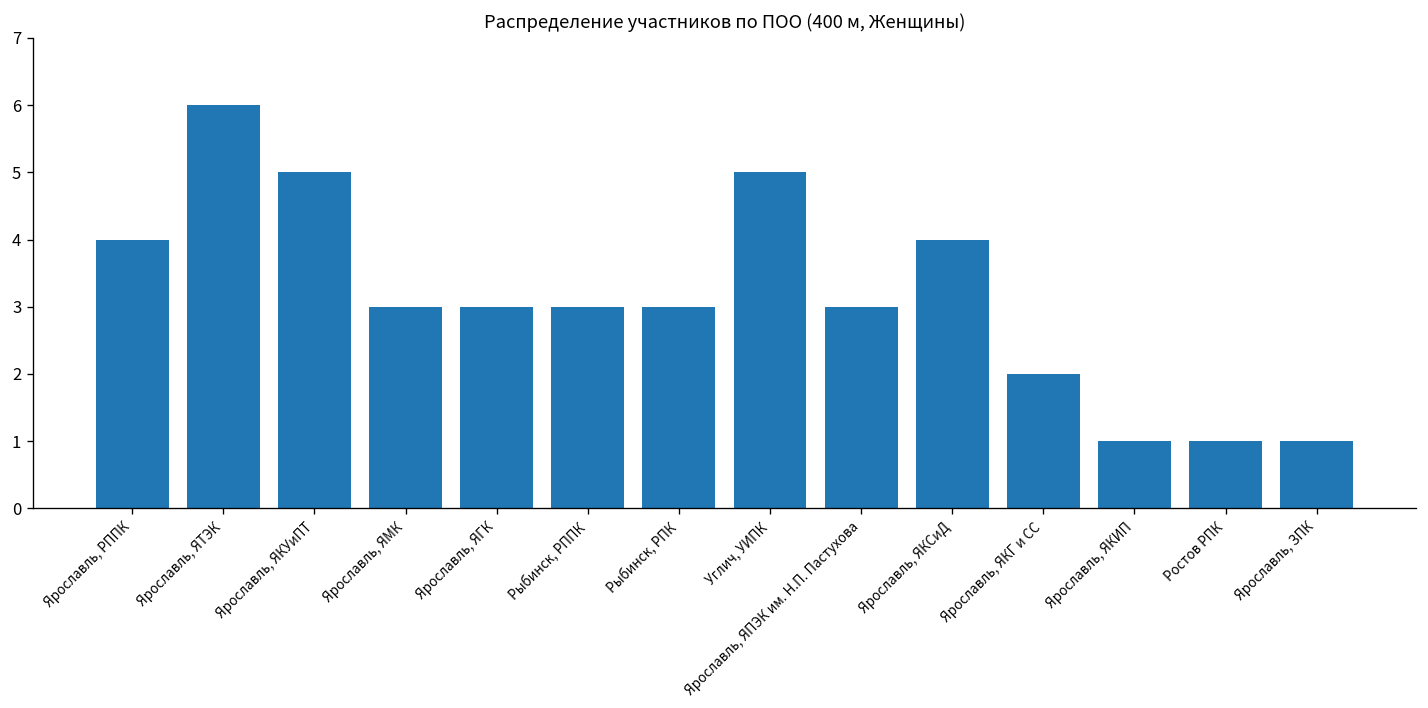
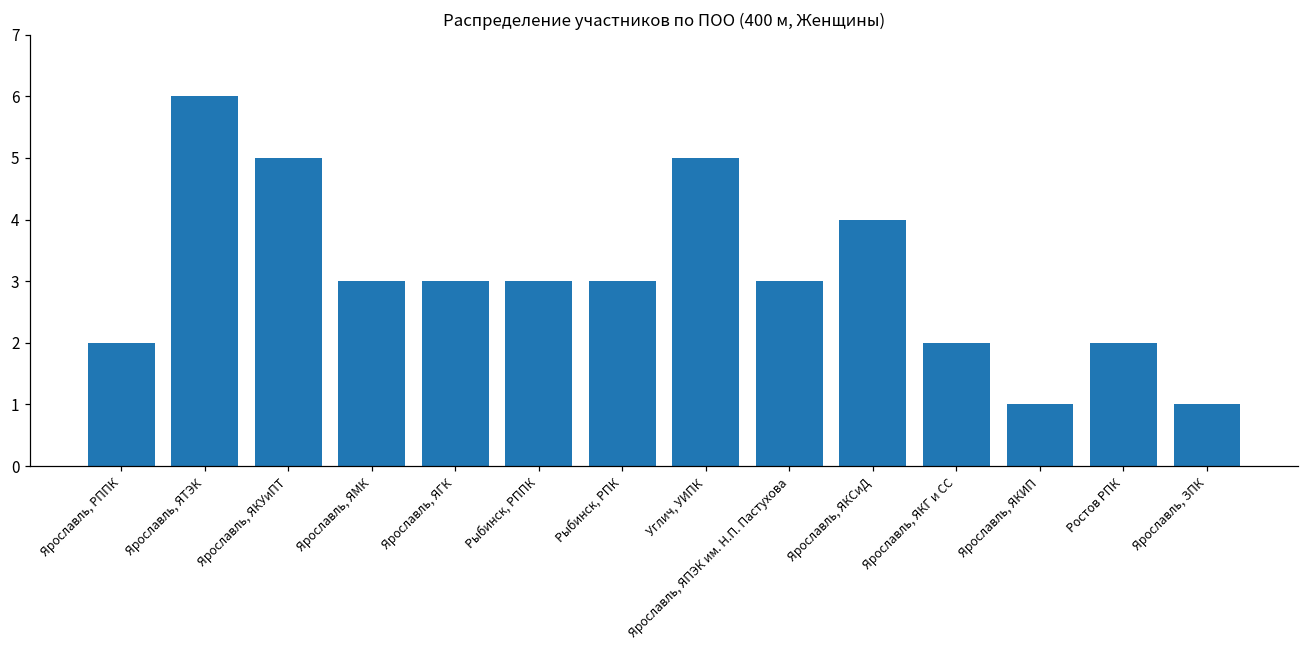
Ярославль, РППК: 4 -> 2
Ростов РПК: 1 -> 2
